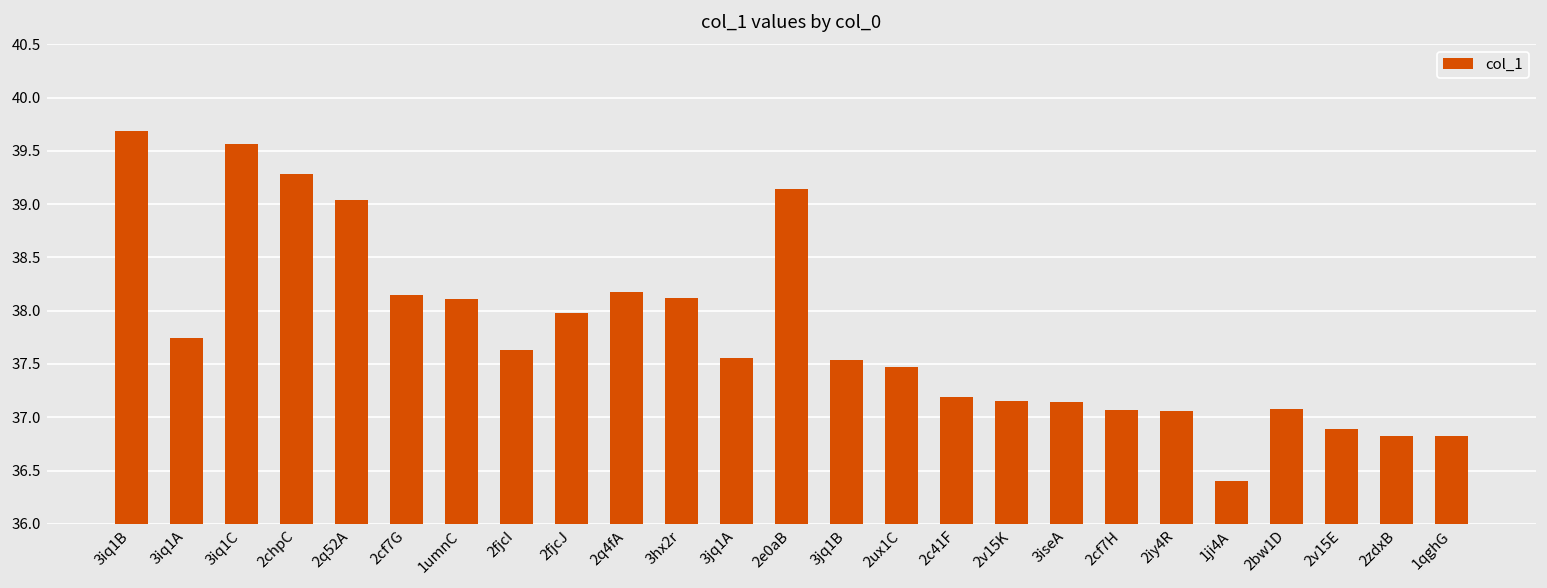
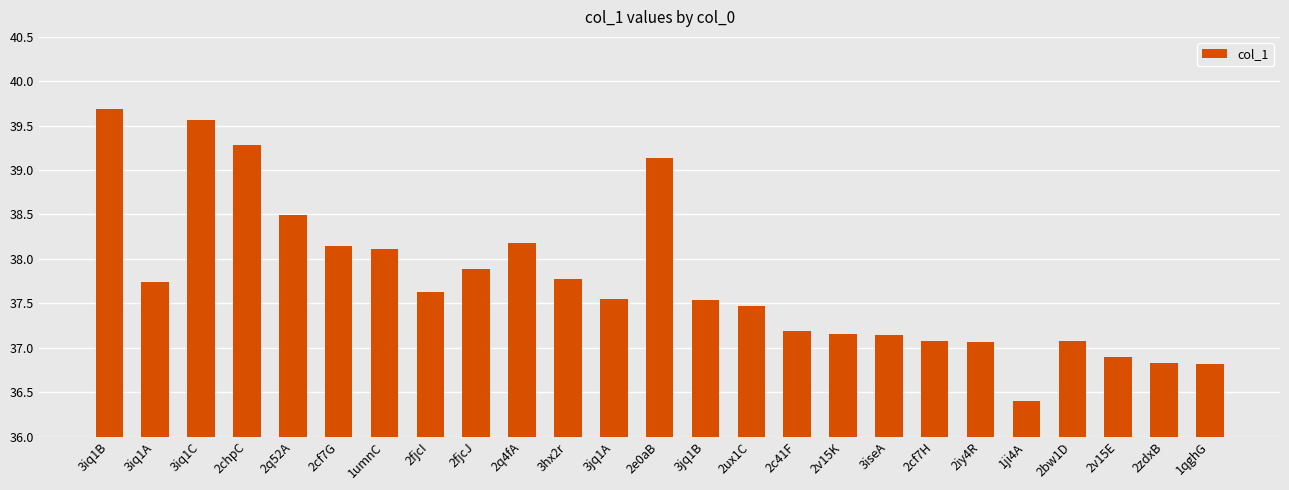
2q52A: 39.0 -> 38.5
2fjcJ: 38.0 -> 37.9
3hx2r: 38.1 -> 37.8
